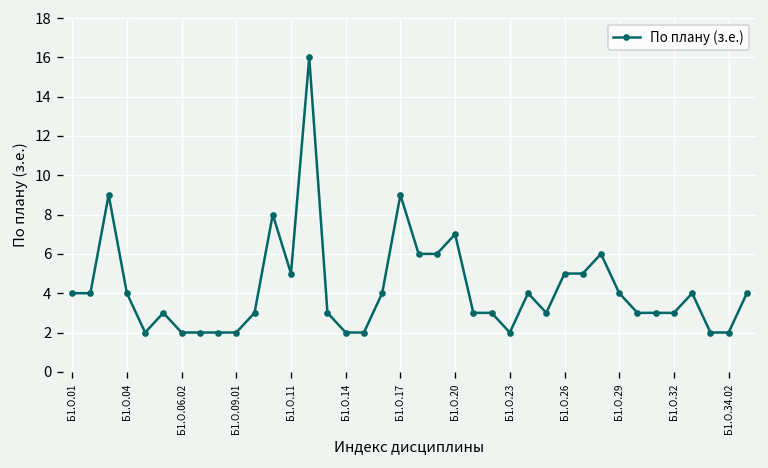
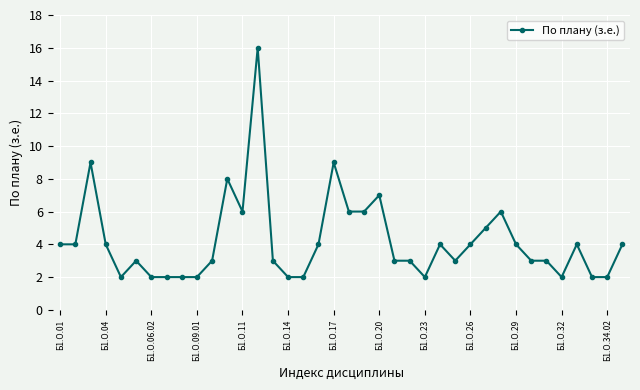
Б1.О.11: 5 -> 6
Б1.О.26: 5 -> 4
Б1.О.32: 3 -> 2
